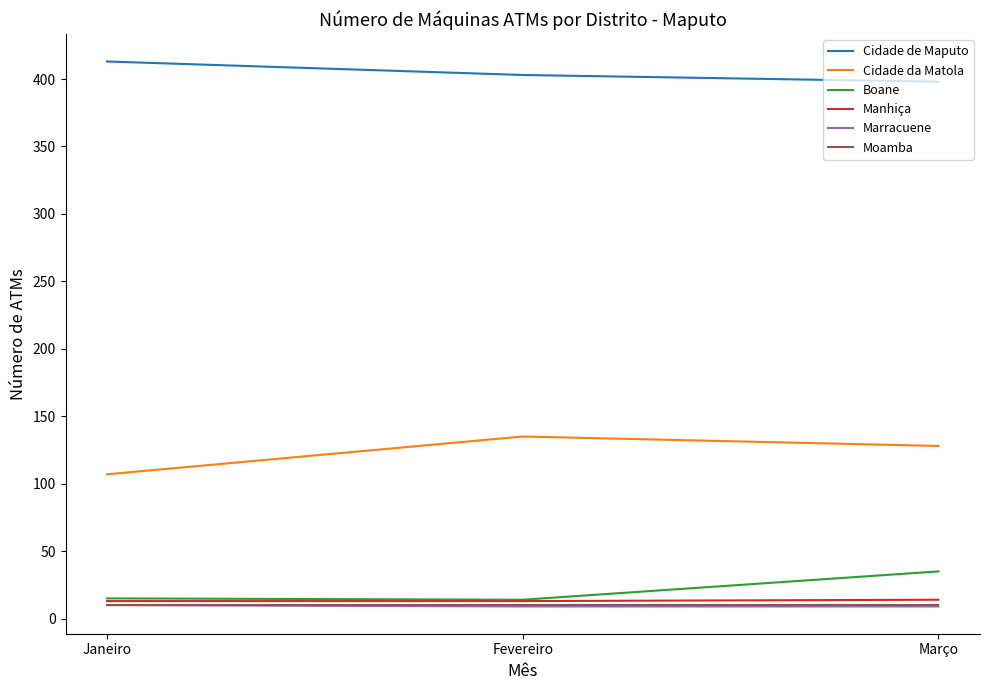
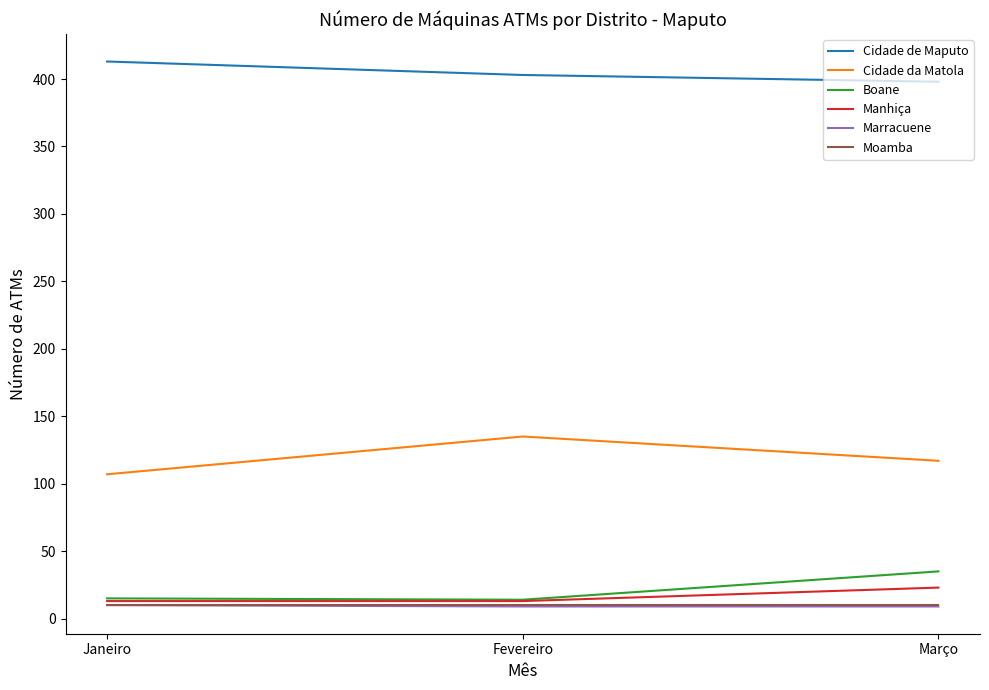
Cidade da Matola, Março: 128 -> 117
Manhiça, Março: 14 -> 23
